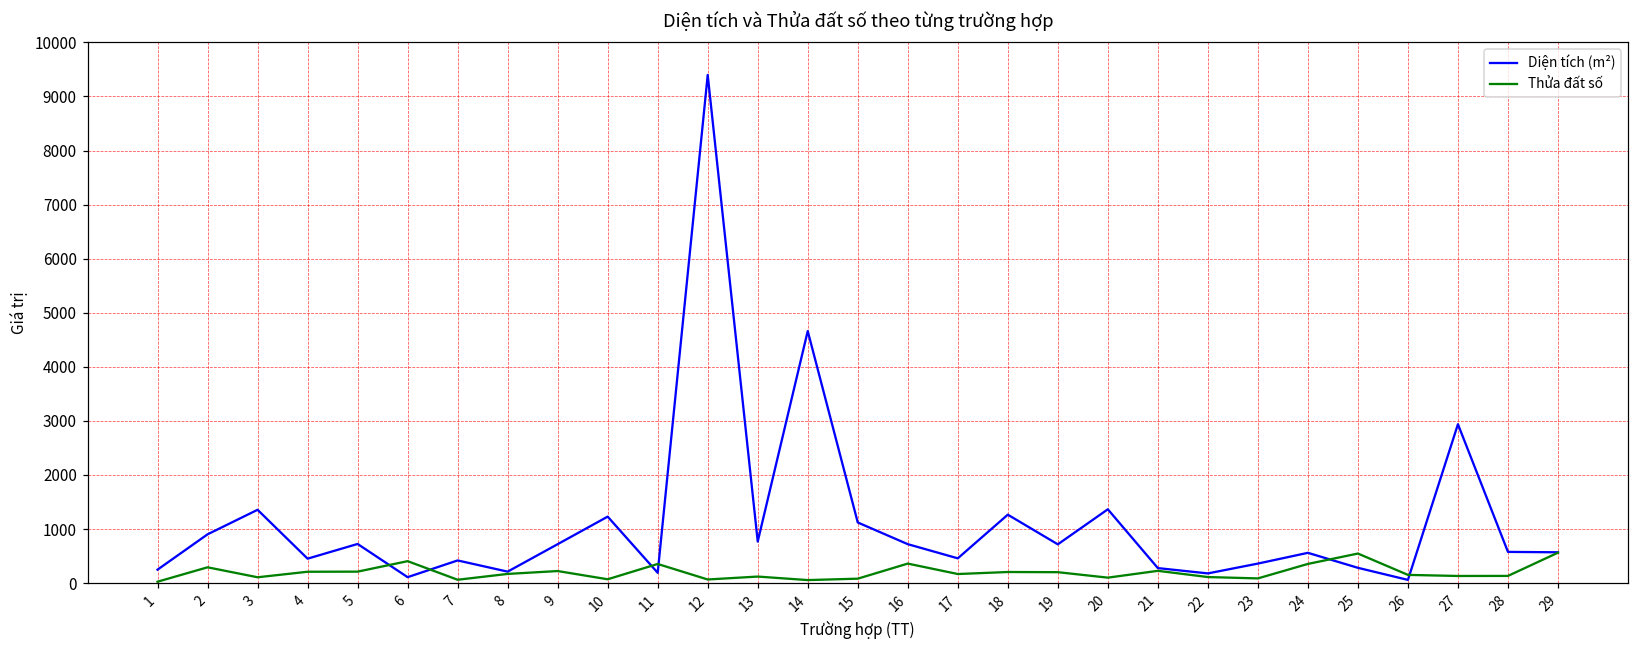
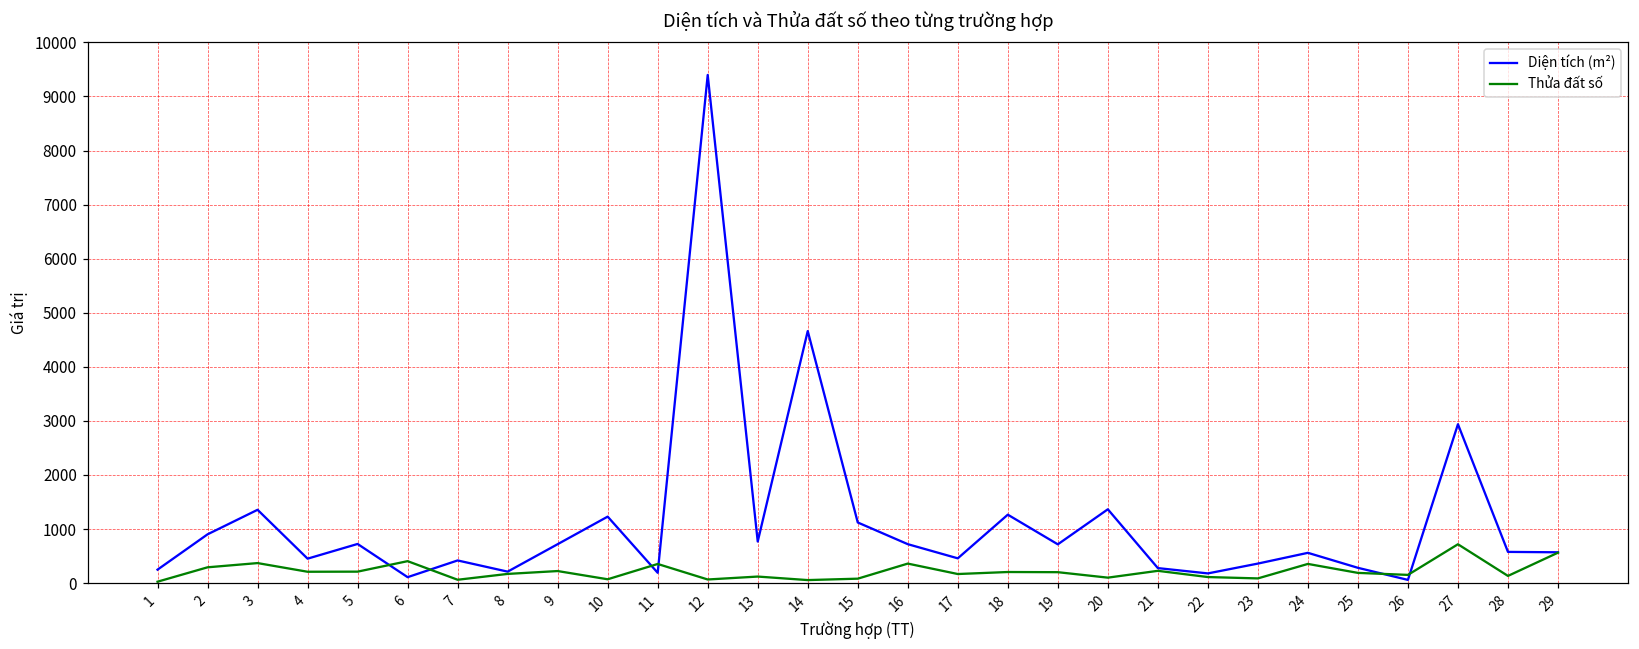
Thửa đất số, 3: 100 -> 400
Thửa đất số, 25: 500 -> 200
Thửa đất số, 27: 100 -> 700
